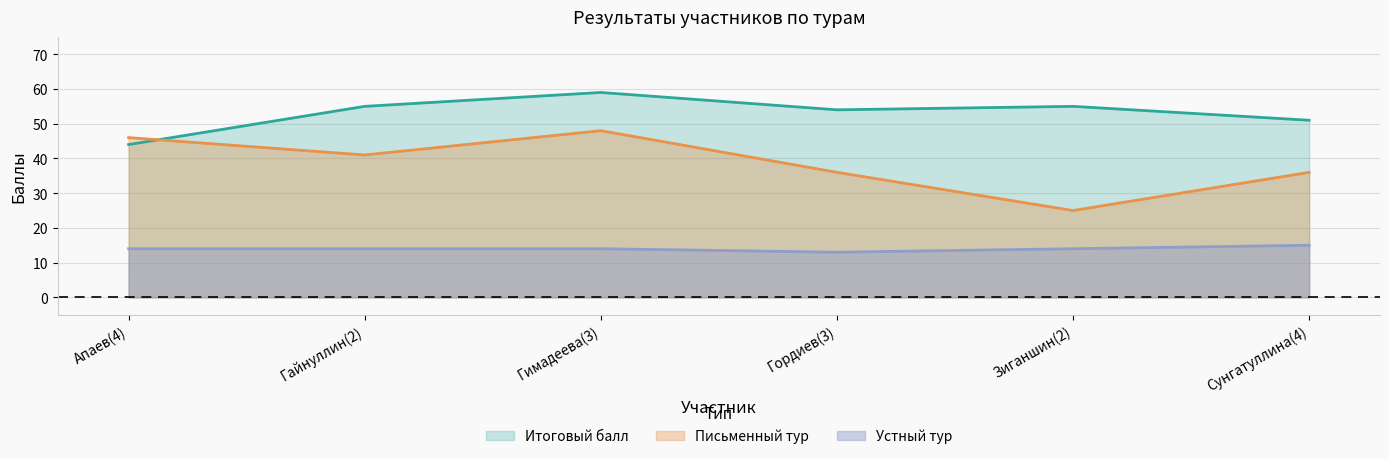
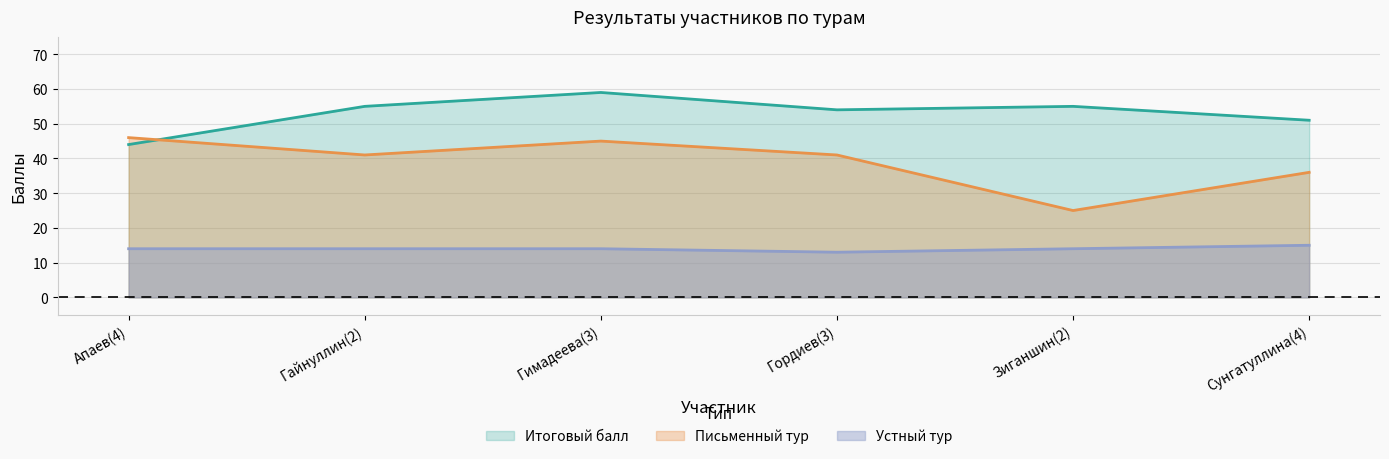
Письменный тур, Гимадеева(3): 48 -> 45
Письменный тур, Гордиев(3): 36 -> 41
